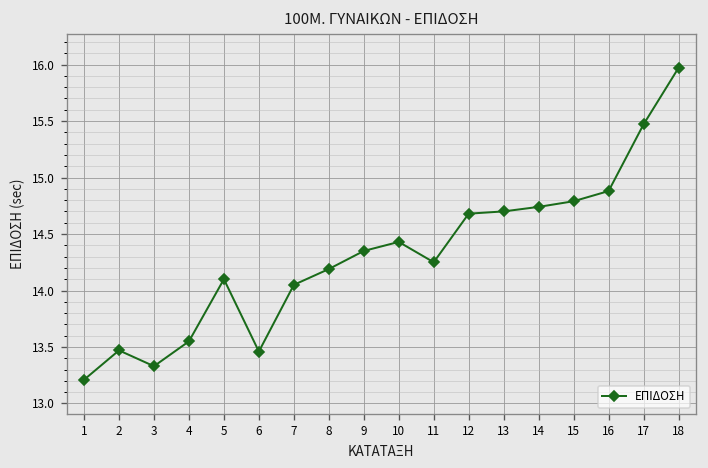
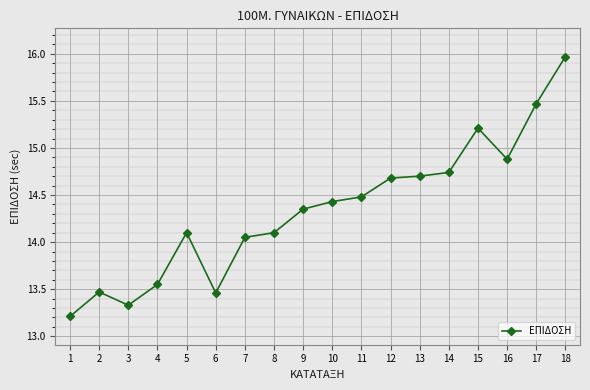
8: 14.2 -> 14.1
11: 14.3 -> 14.5
15: 14.8 -> 15.2
